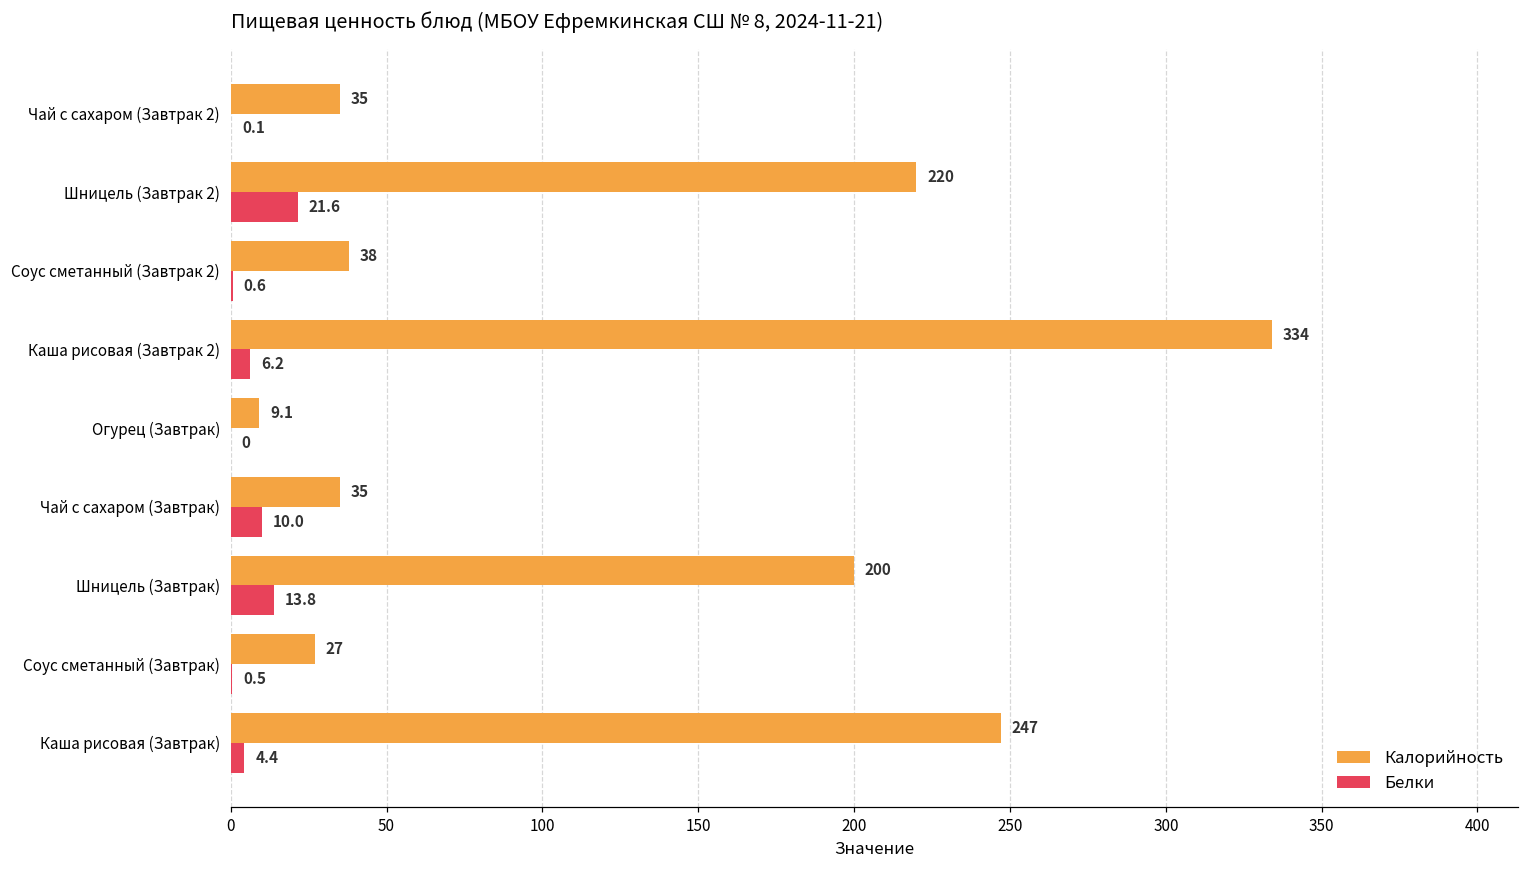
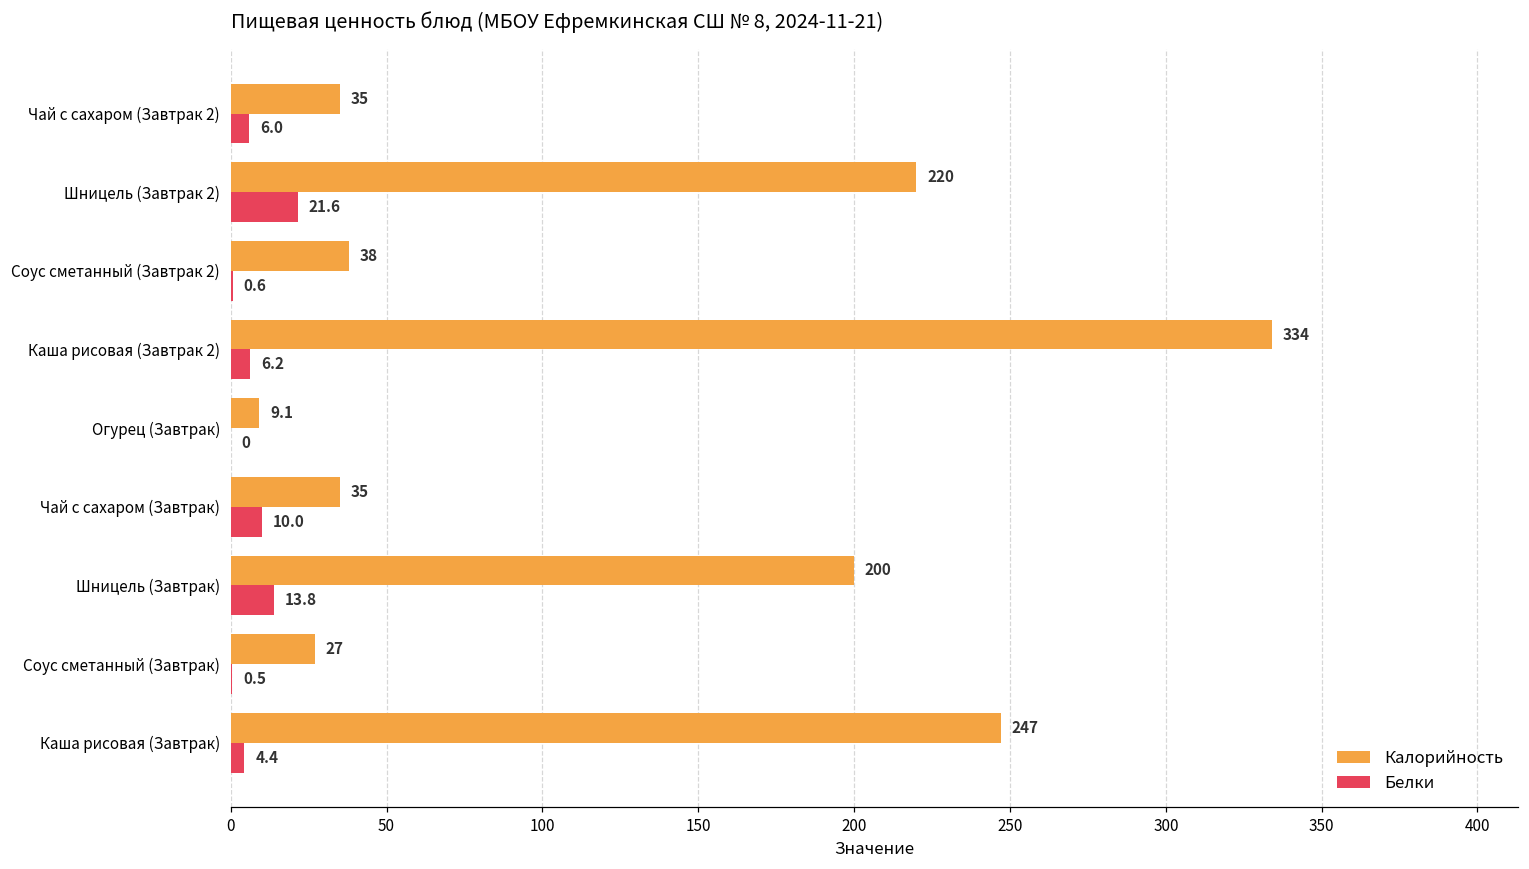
Белки, Чай с сахаром (Завтрак 2): 0.1 -> 6.0
